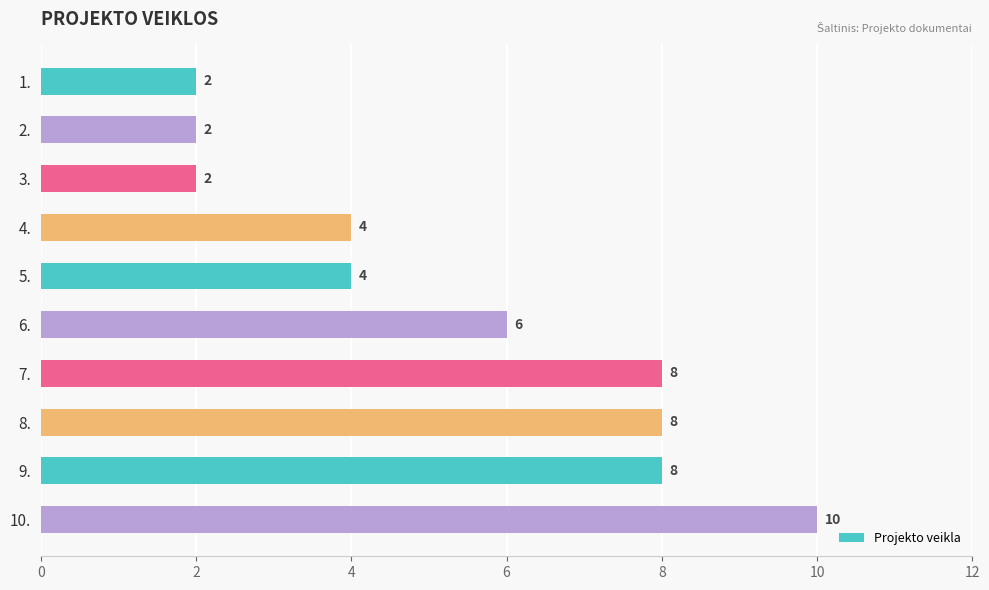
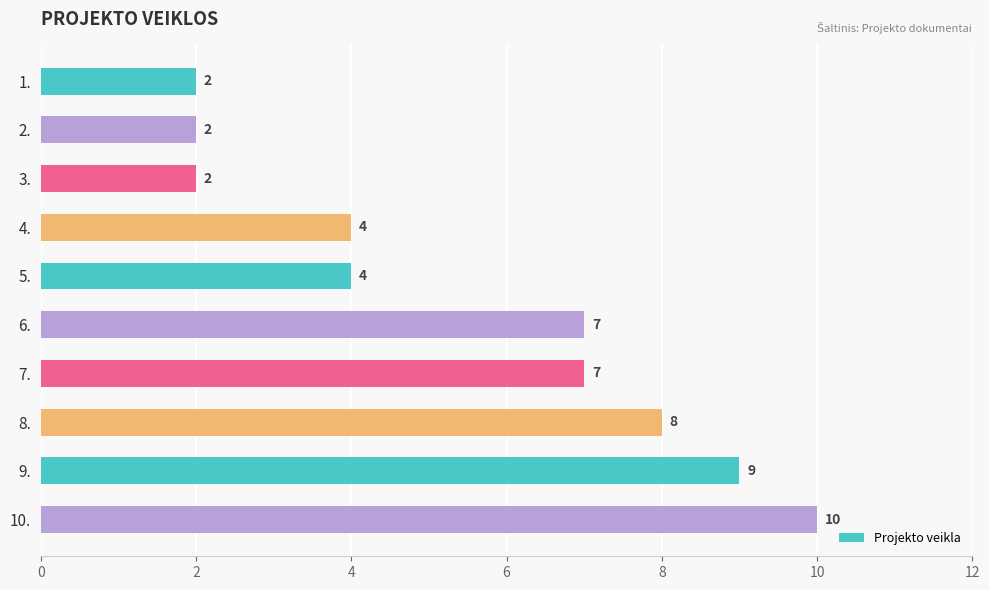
6.: 6 -> 7
7.: 8 -> 7
9.: 8 -> 9
